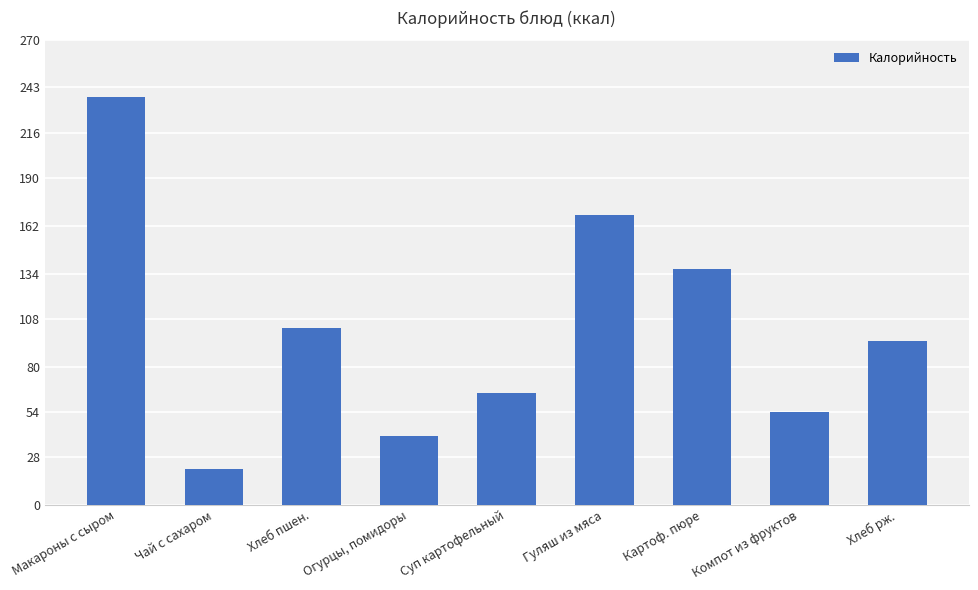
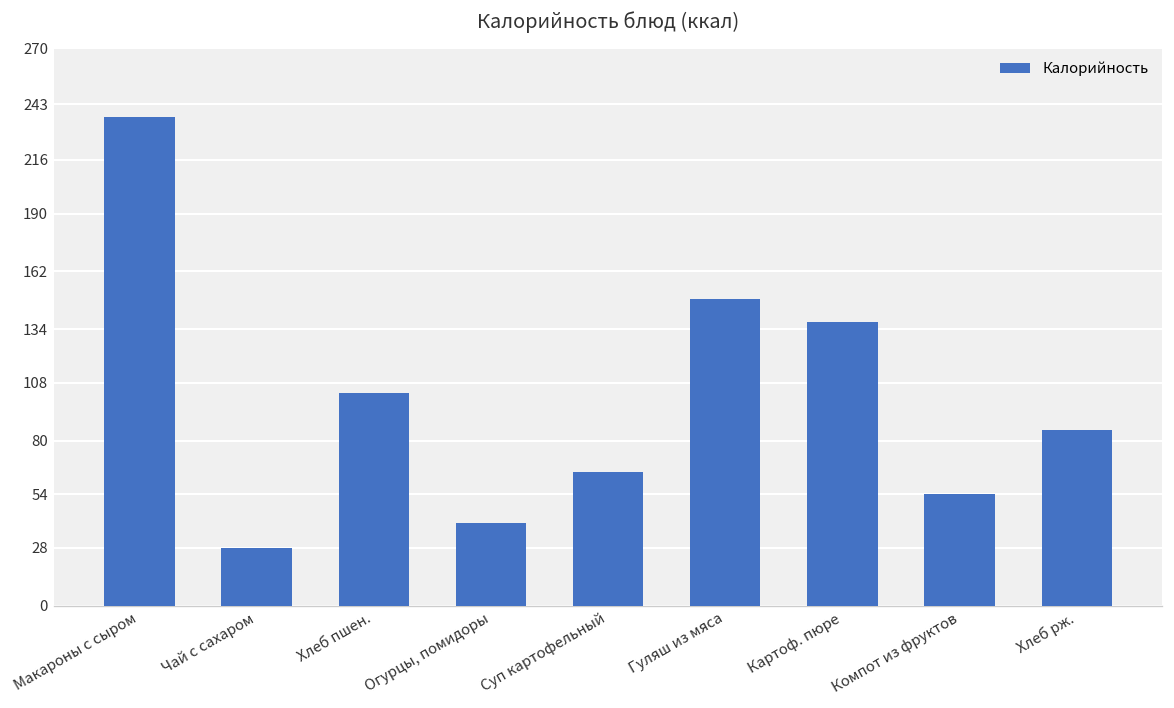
Чай с сахаром: 21 -> 28
Гуляш из мяса: 168 -> 149
Хлеб рж.: 95 -> 85
